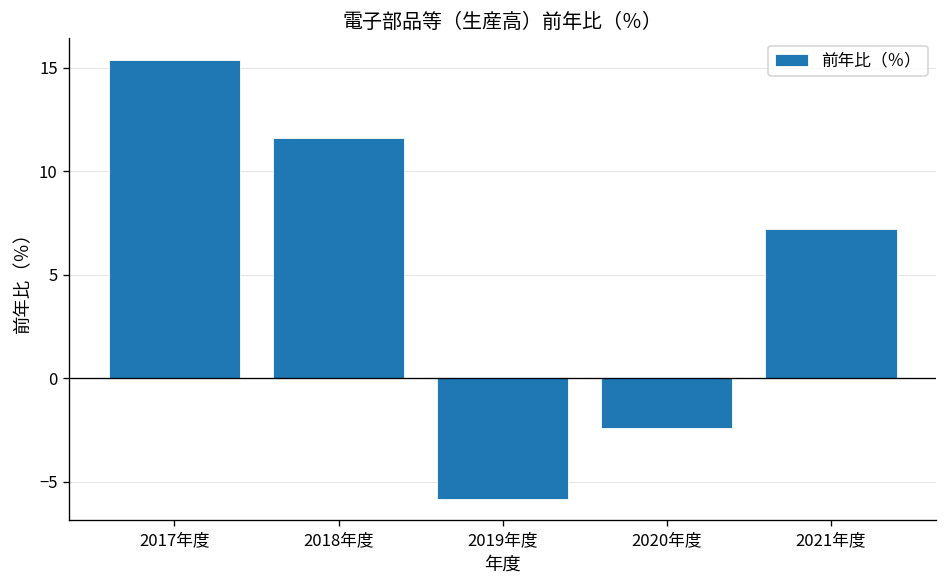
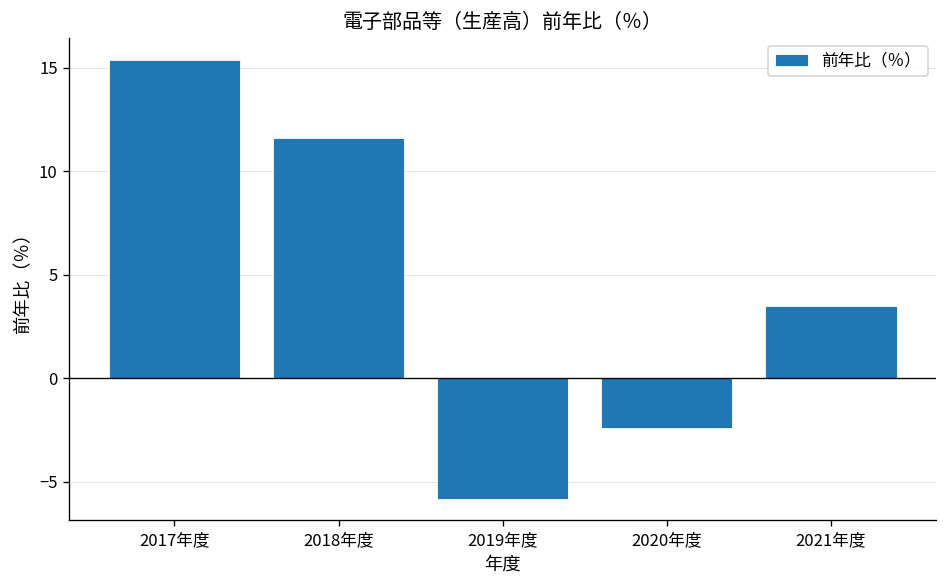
2021年度: 7.2 -> 3.5
